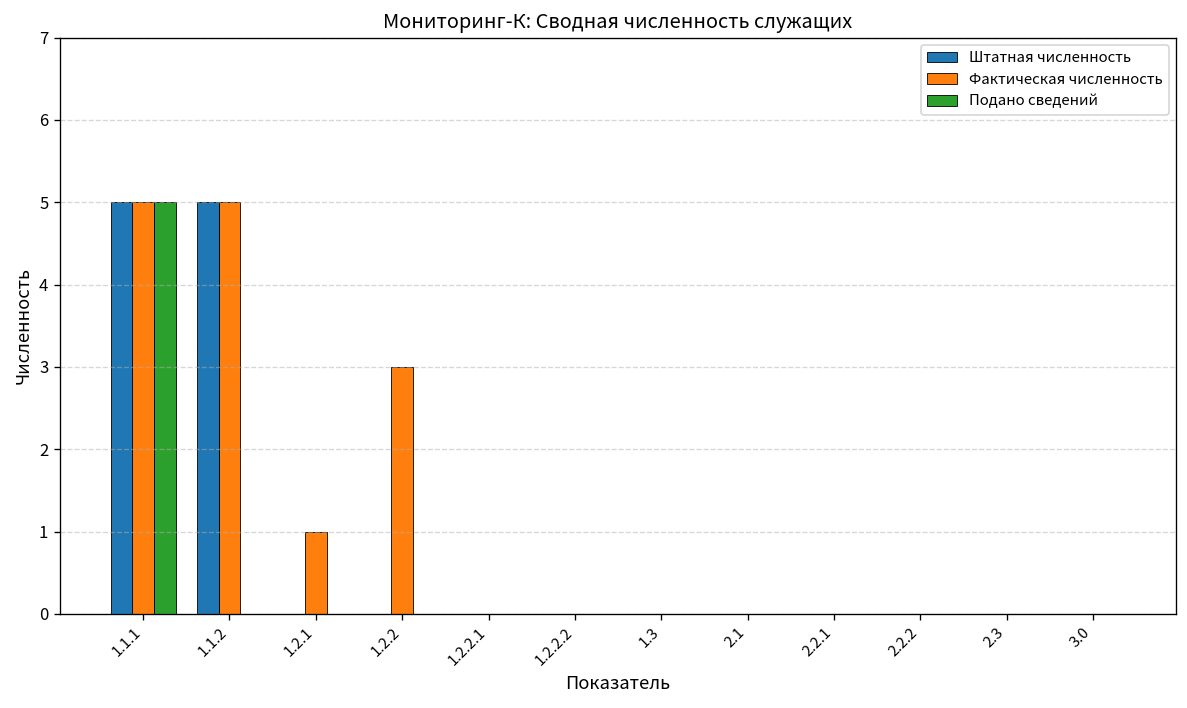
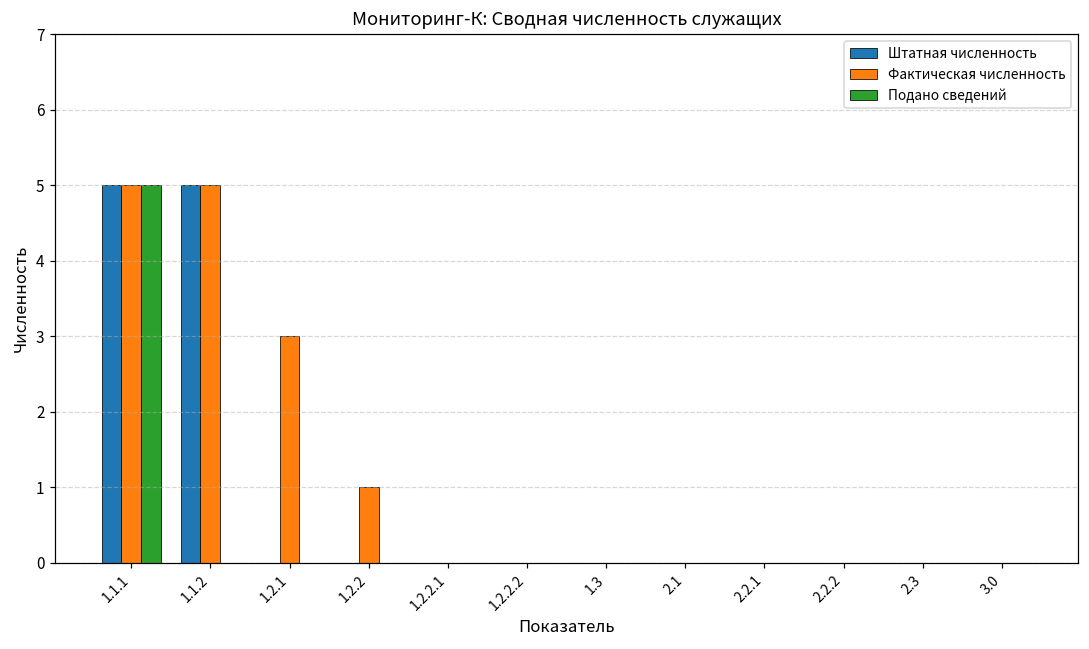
Фактическая численность, 1.2.1: 1 -> 3
Фактическая численность, 1.2.2: 3 -> 1
